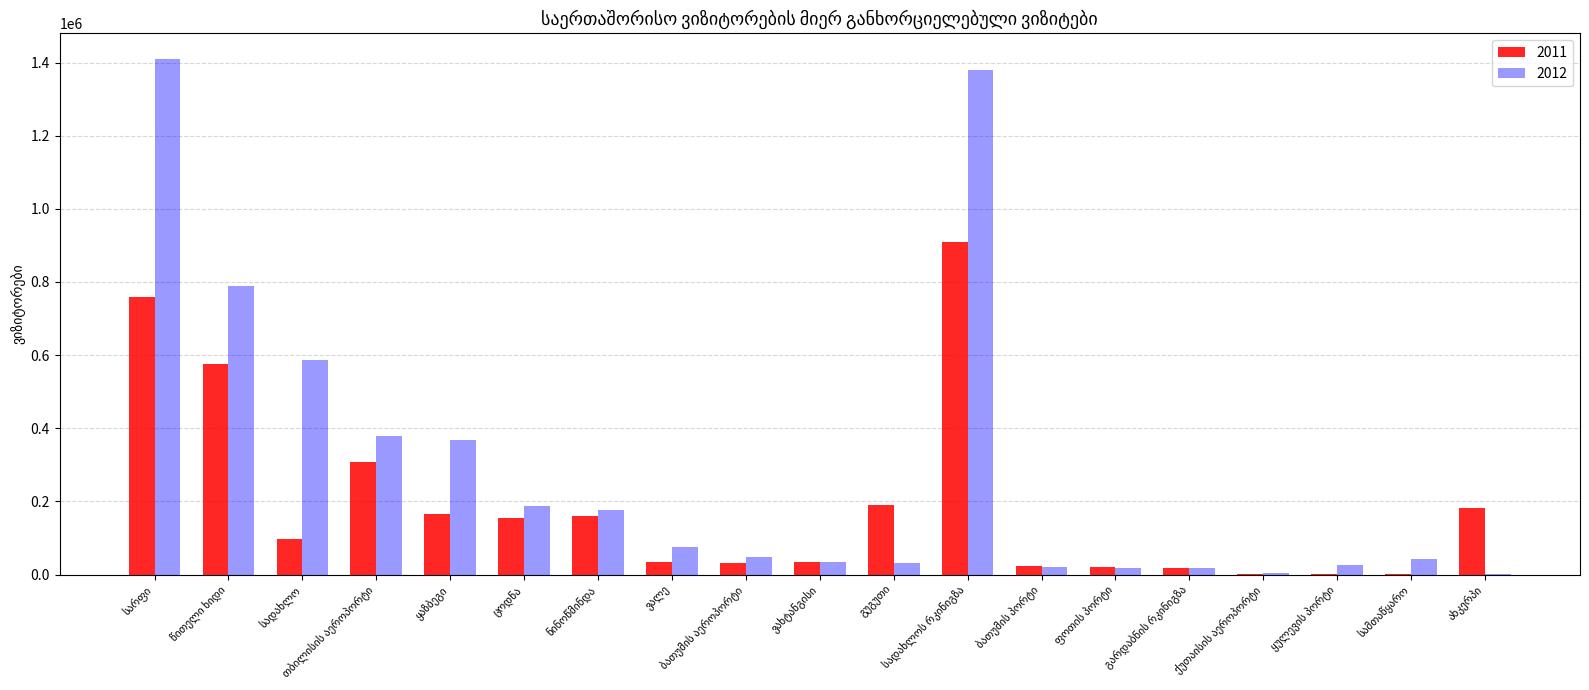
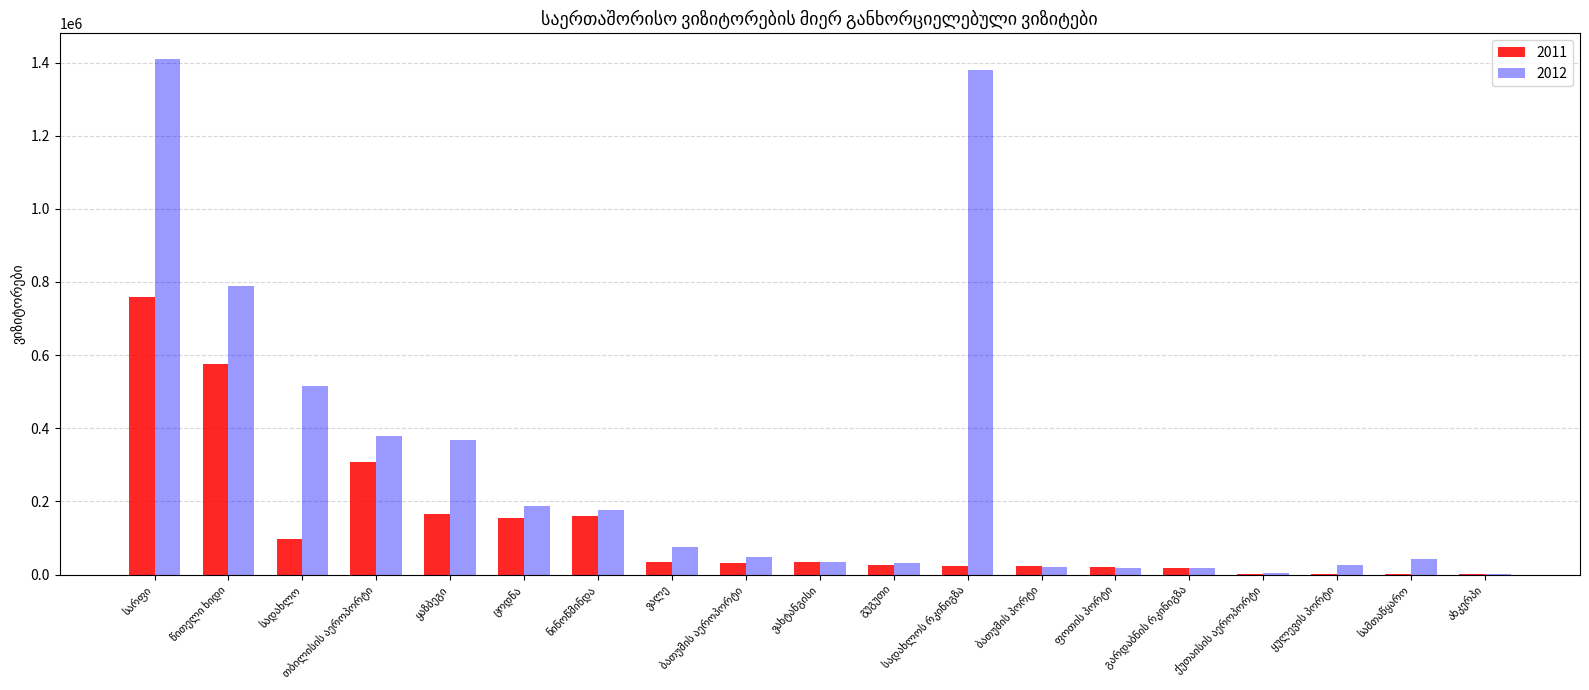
2012, სადახლო: 590000 -> 520000
2011, გუგუთი: 190000 -> 30000
2011, სადახლოს რკინიგზა: 910000 -> 20000
2011, ახკერპი: 180000 -> 0
